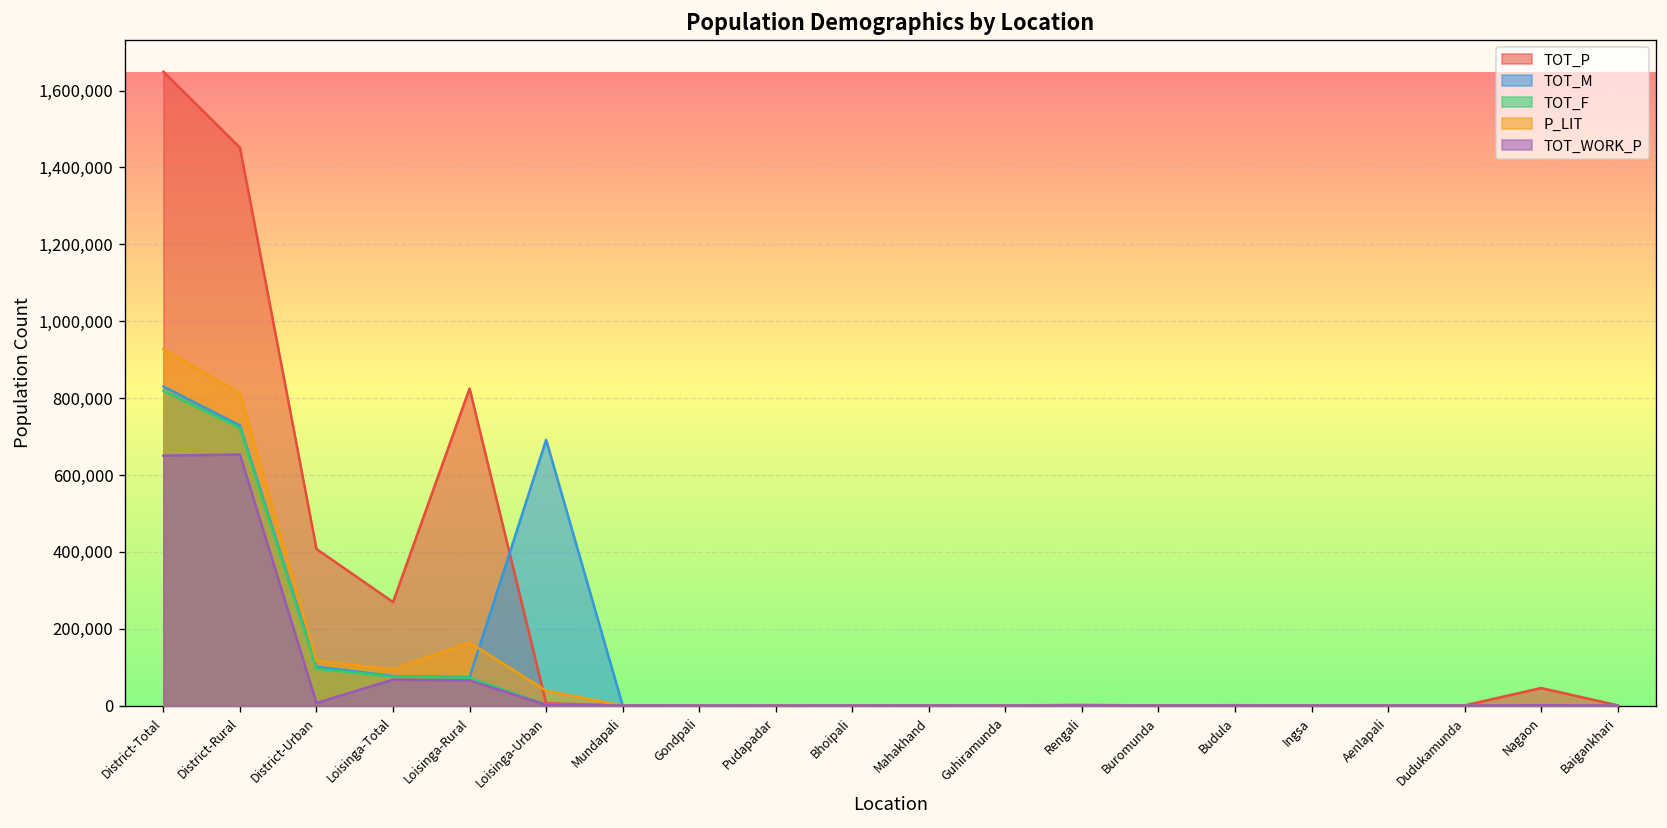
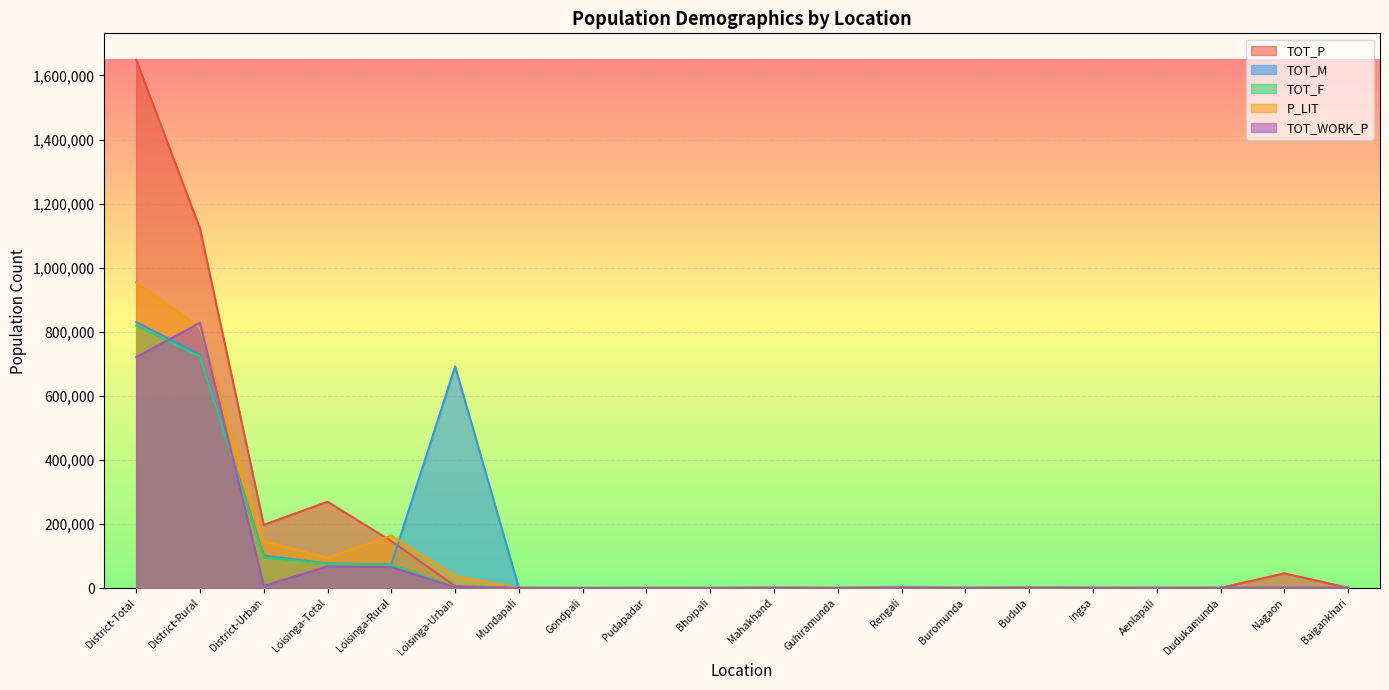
P_LIT, District-Total: 930,000 -> 950,000
TOT_WORK_P, District-Total: 650,000 -> 720,000
TOT_P, District-Rural: 1,450,000 -> 1,120,000
TOT_WORK_P, District-Rural: 650,000 -> 830,000
TOT_P, District-Urban: 410,000 -> 200,000
P_LIT, District-Urban: 120,000 -> 150,000
TOT_P, Loisinga-Rural: 830,000 -> 150,000
